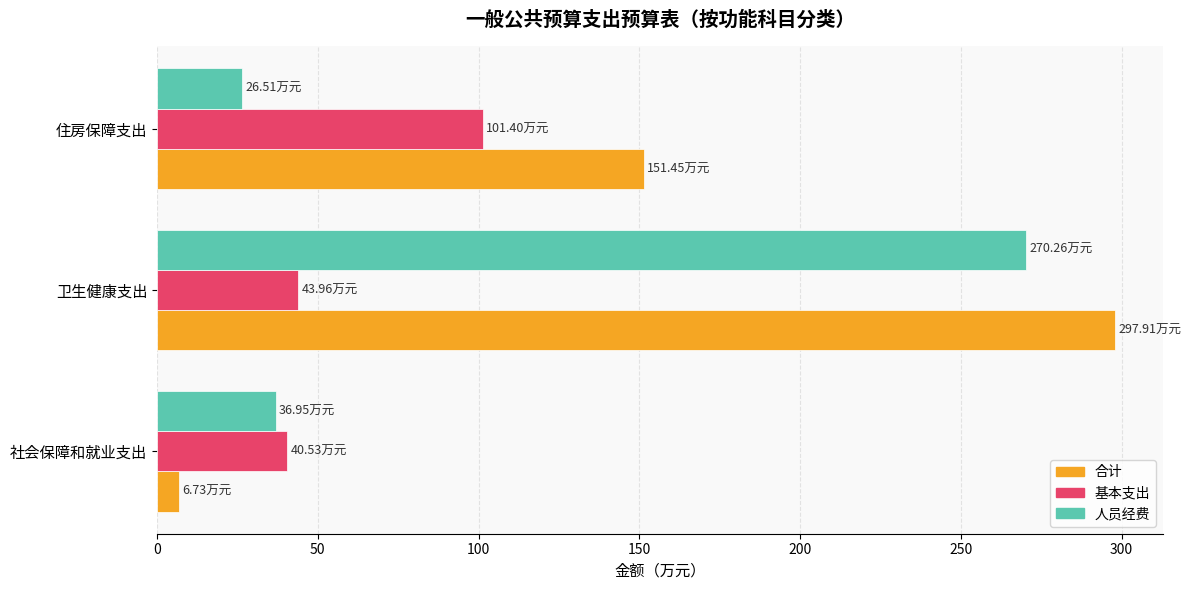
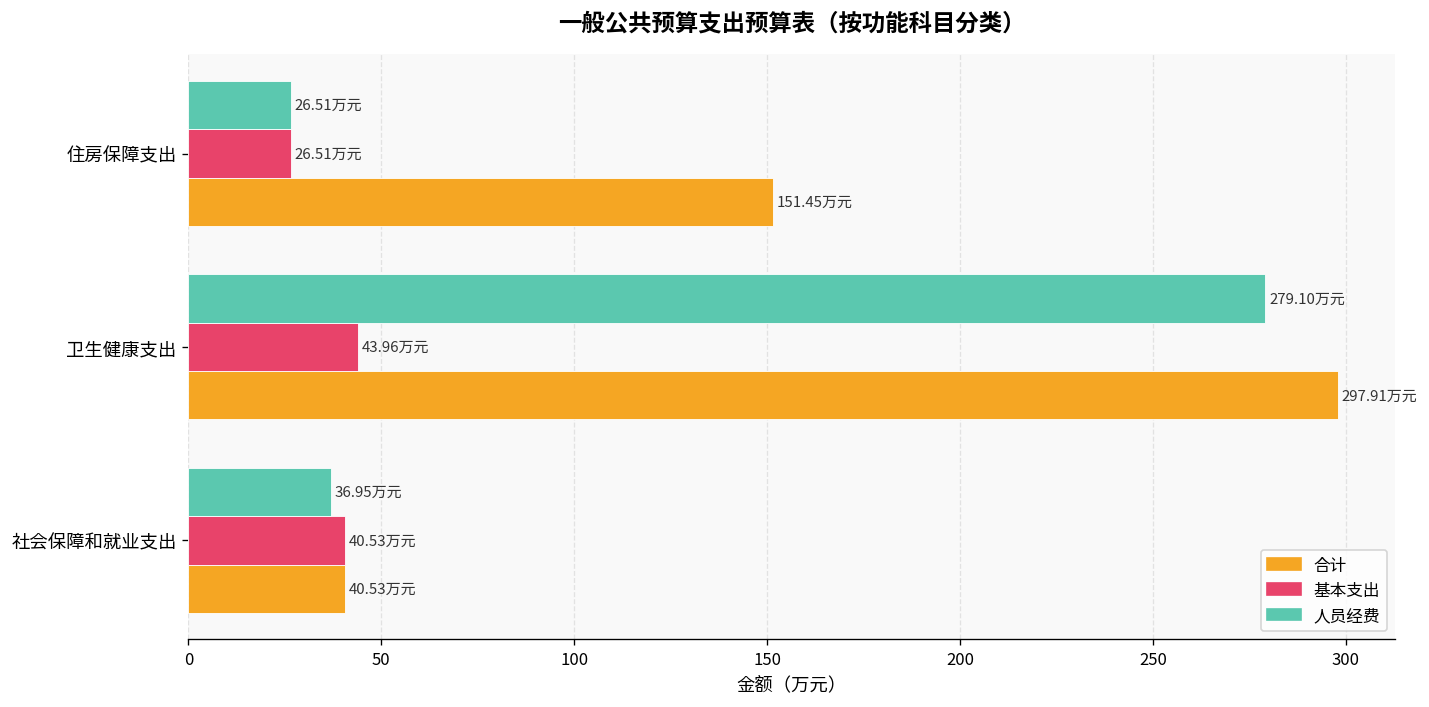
基本支出, 住房保障支出: 101.40 -> 26.51
人员经费, 卫生健康支出: 270.26 -> 279.10
合计, 社会保障和就业支出: 6.73 -> 40.53
